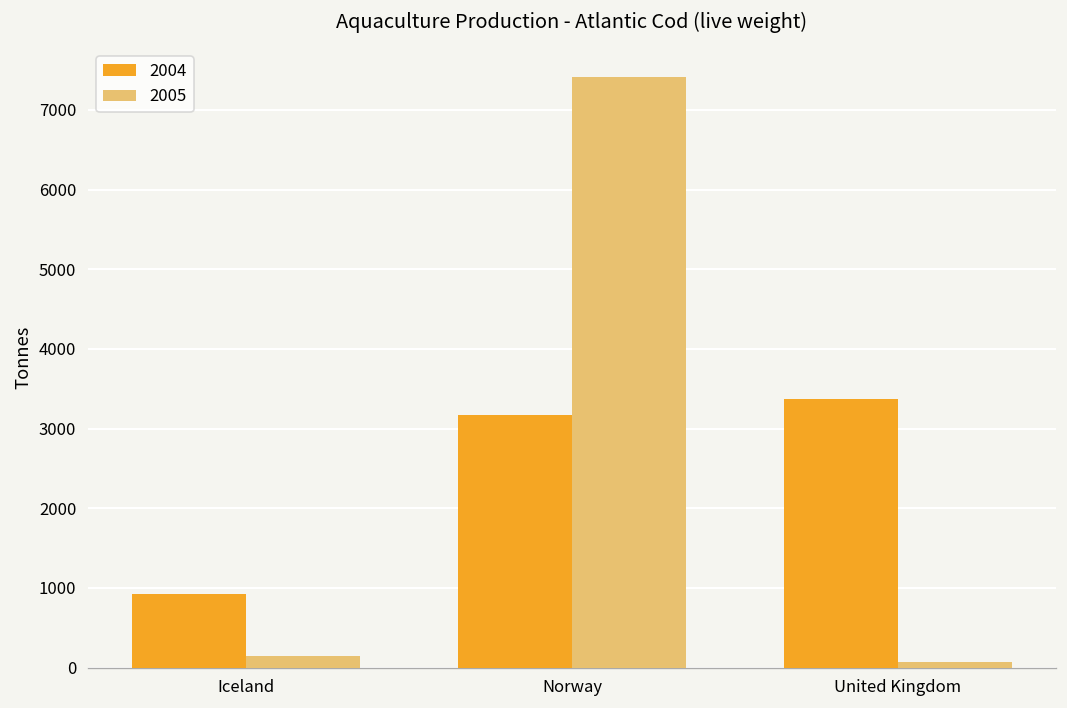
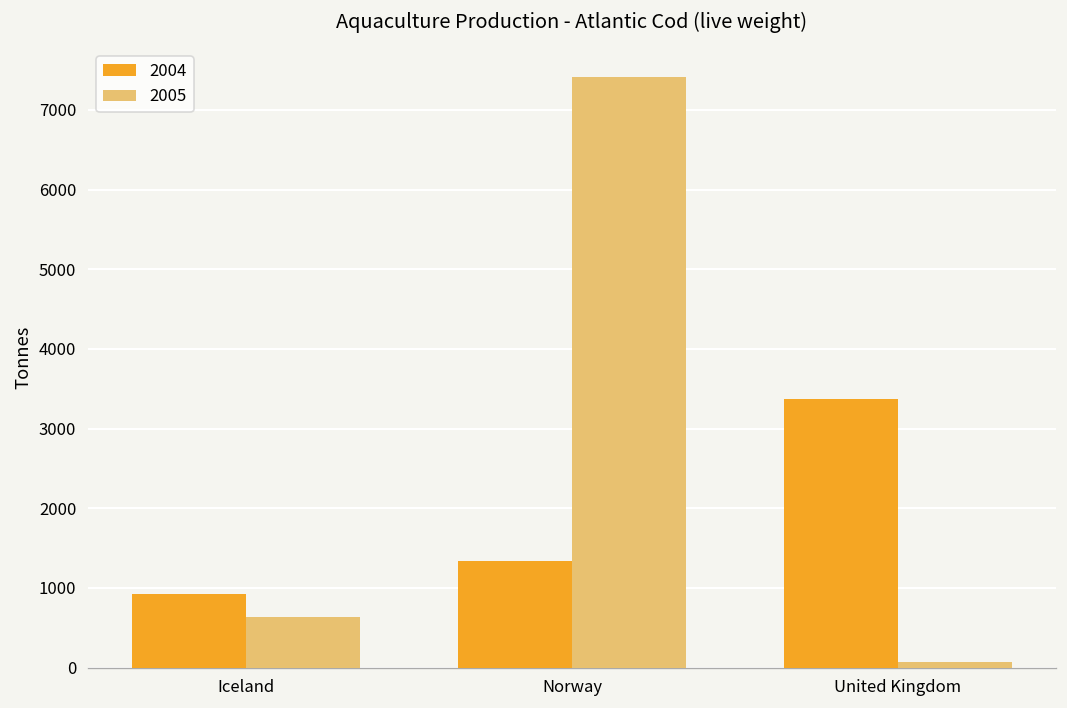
2005, Iceland: 100 -> 600
2004, Norway: 3200 -> 1300
